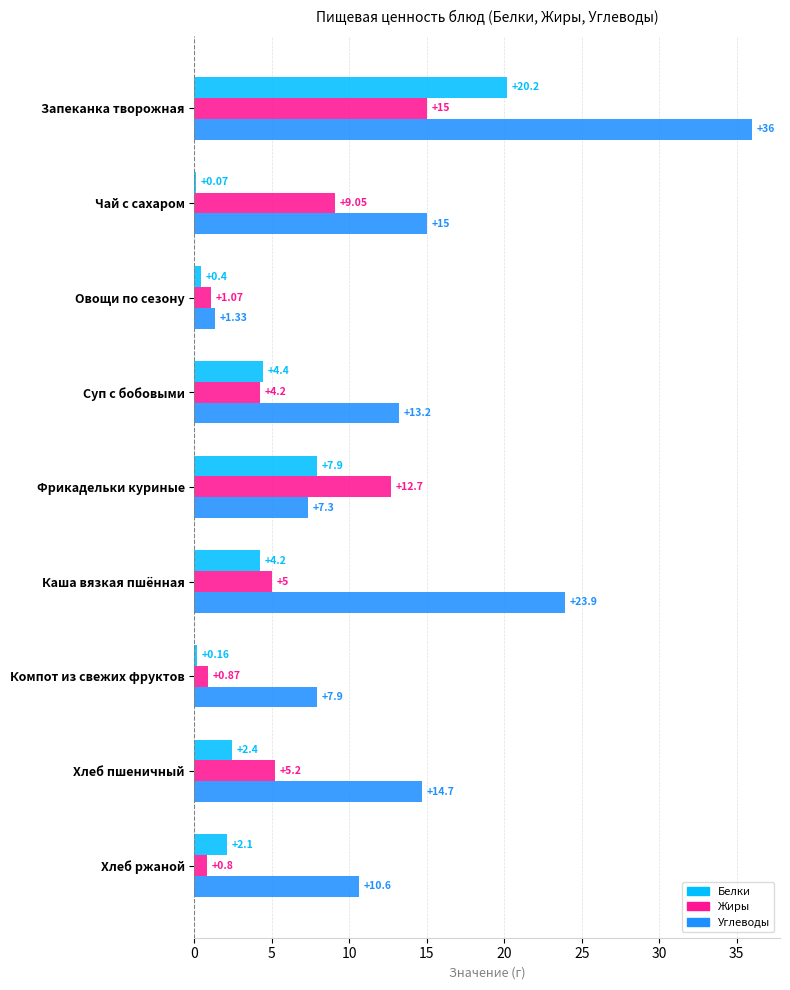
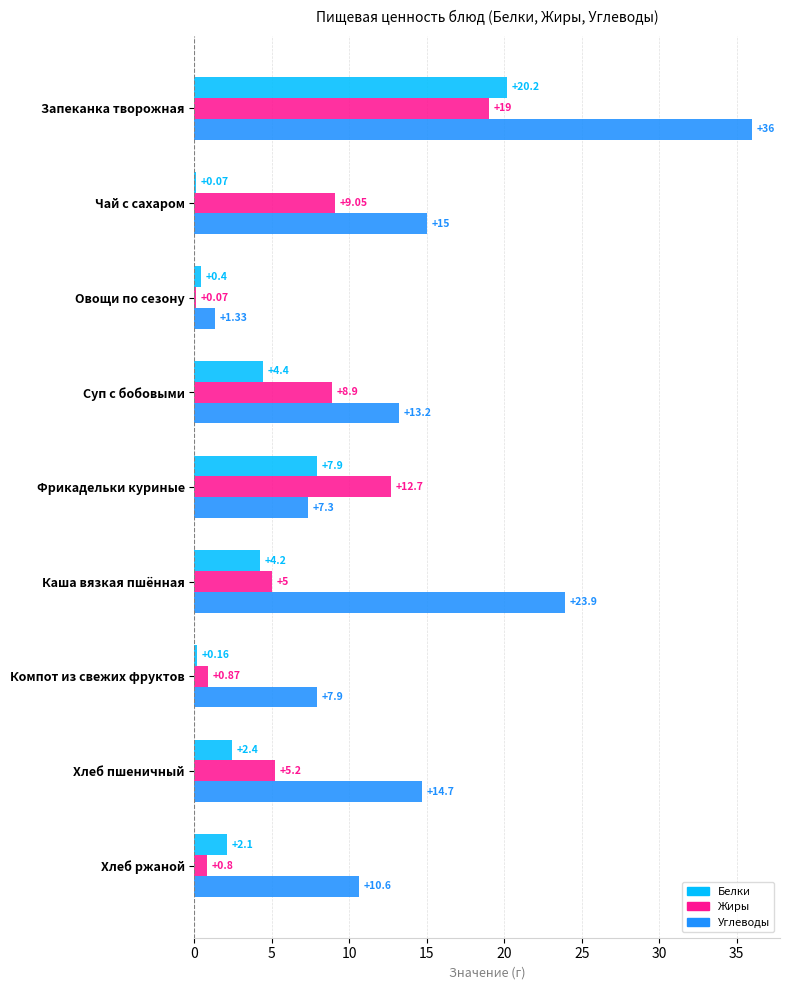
Жиры, Запеканка творожная: +15 -> +19
Жиры, Овощи по сезону: +1.07 -> +0.07
Жиры, Суп с бобовыми: +4.2 -> +8.9
